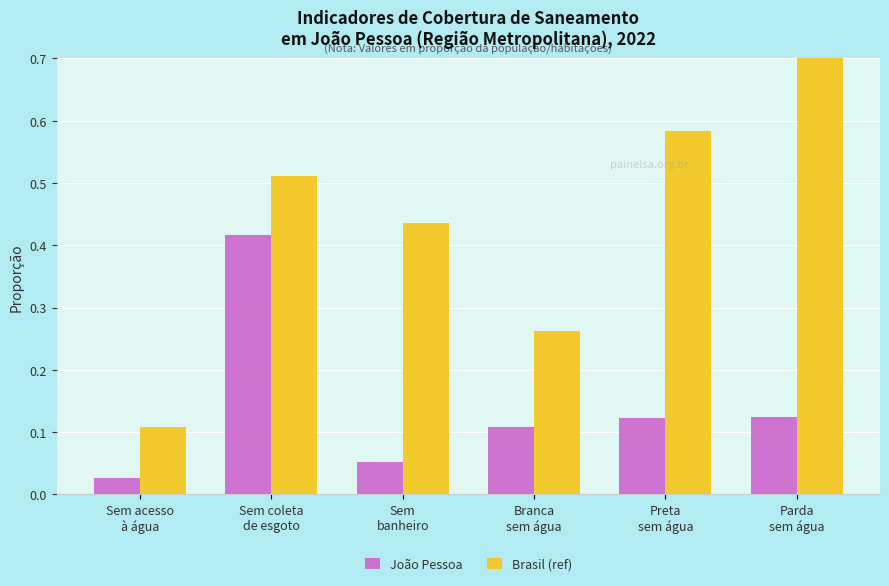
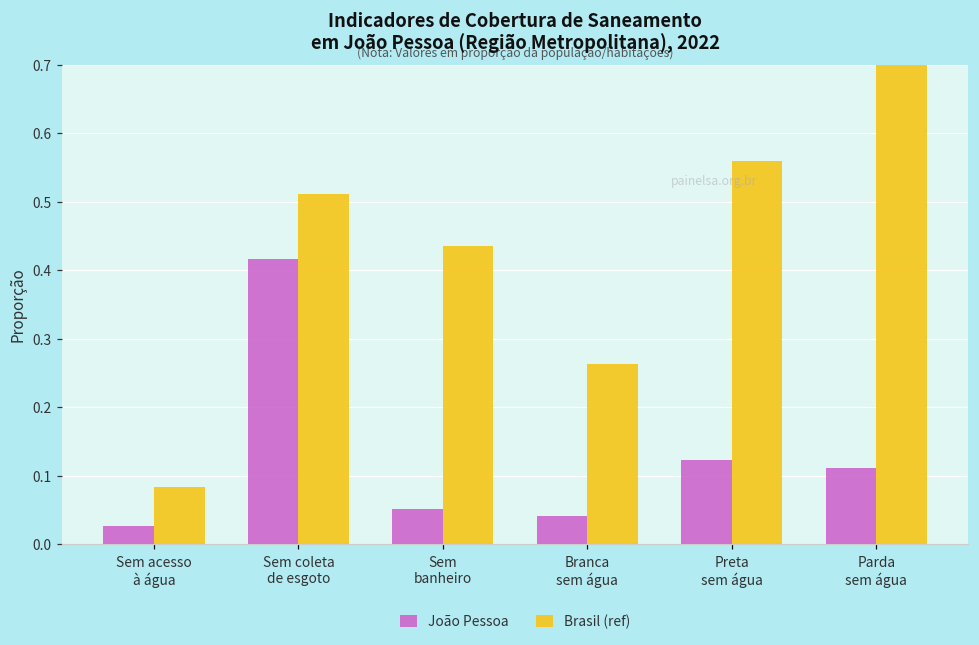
Brasil (ref), Sem acesso à água: 0.11 -> 0.08
João Pessoa, Branca sem água: 0.11 -> 0.04
Brasil (ref), Preta sem água: 0.58 -> 0.56
João Pessoa, Parda sem água: 0.13 -> 0.11
